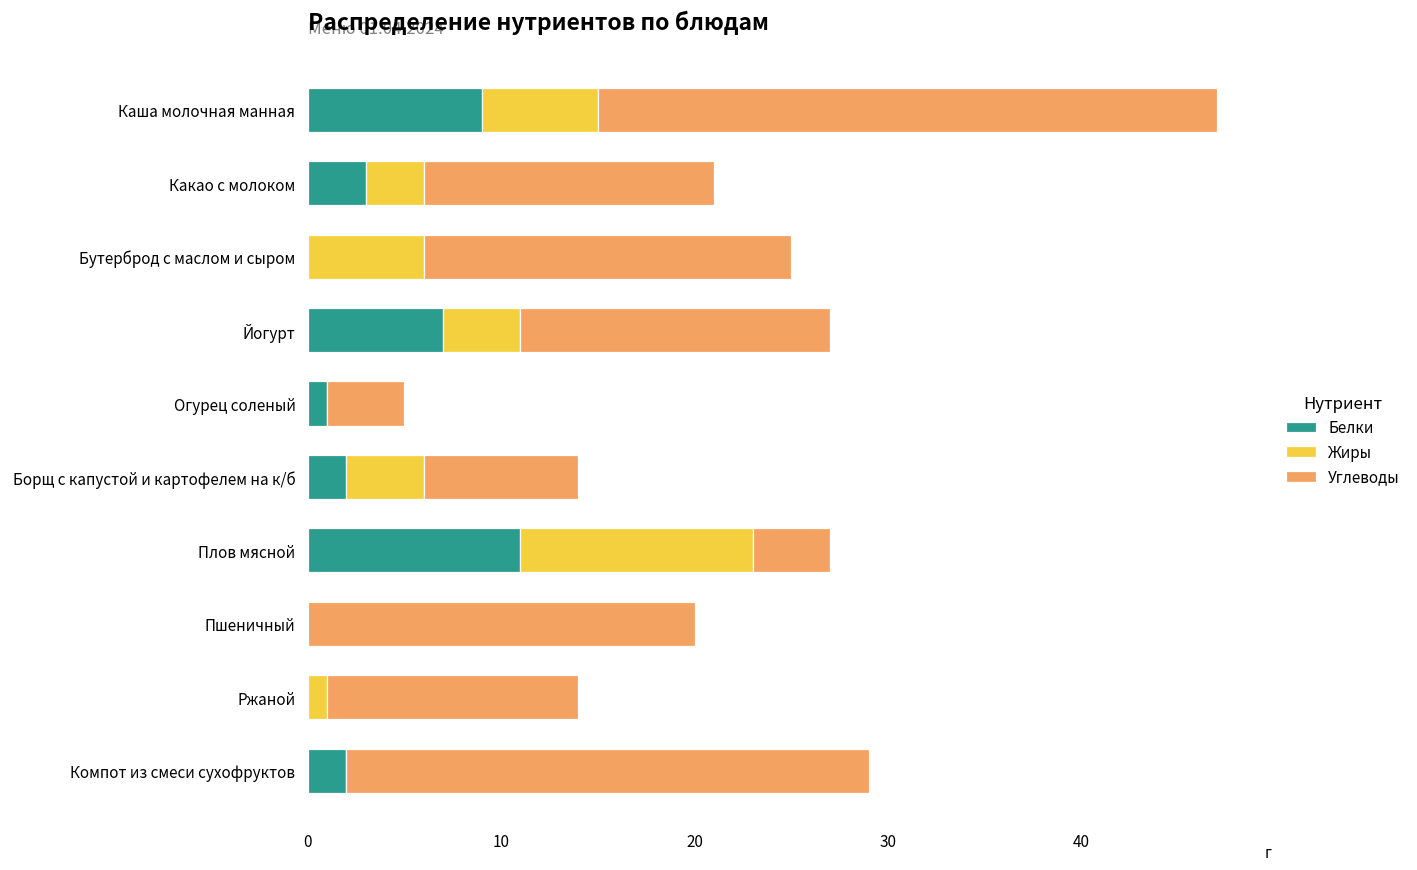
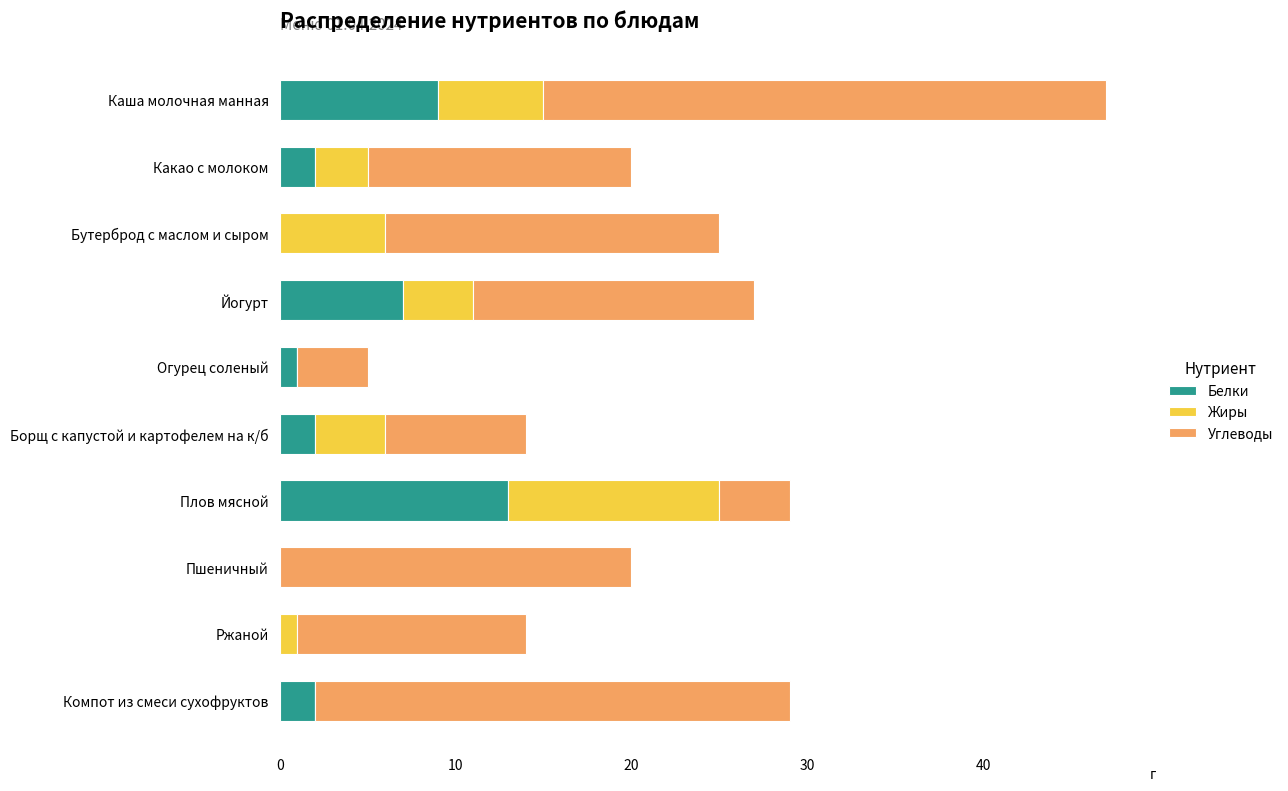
Белки, Какао с молоком: 3 -> 2
Белки, Плов мясной: 11 -> 13
